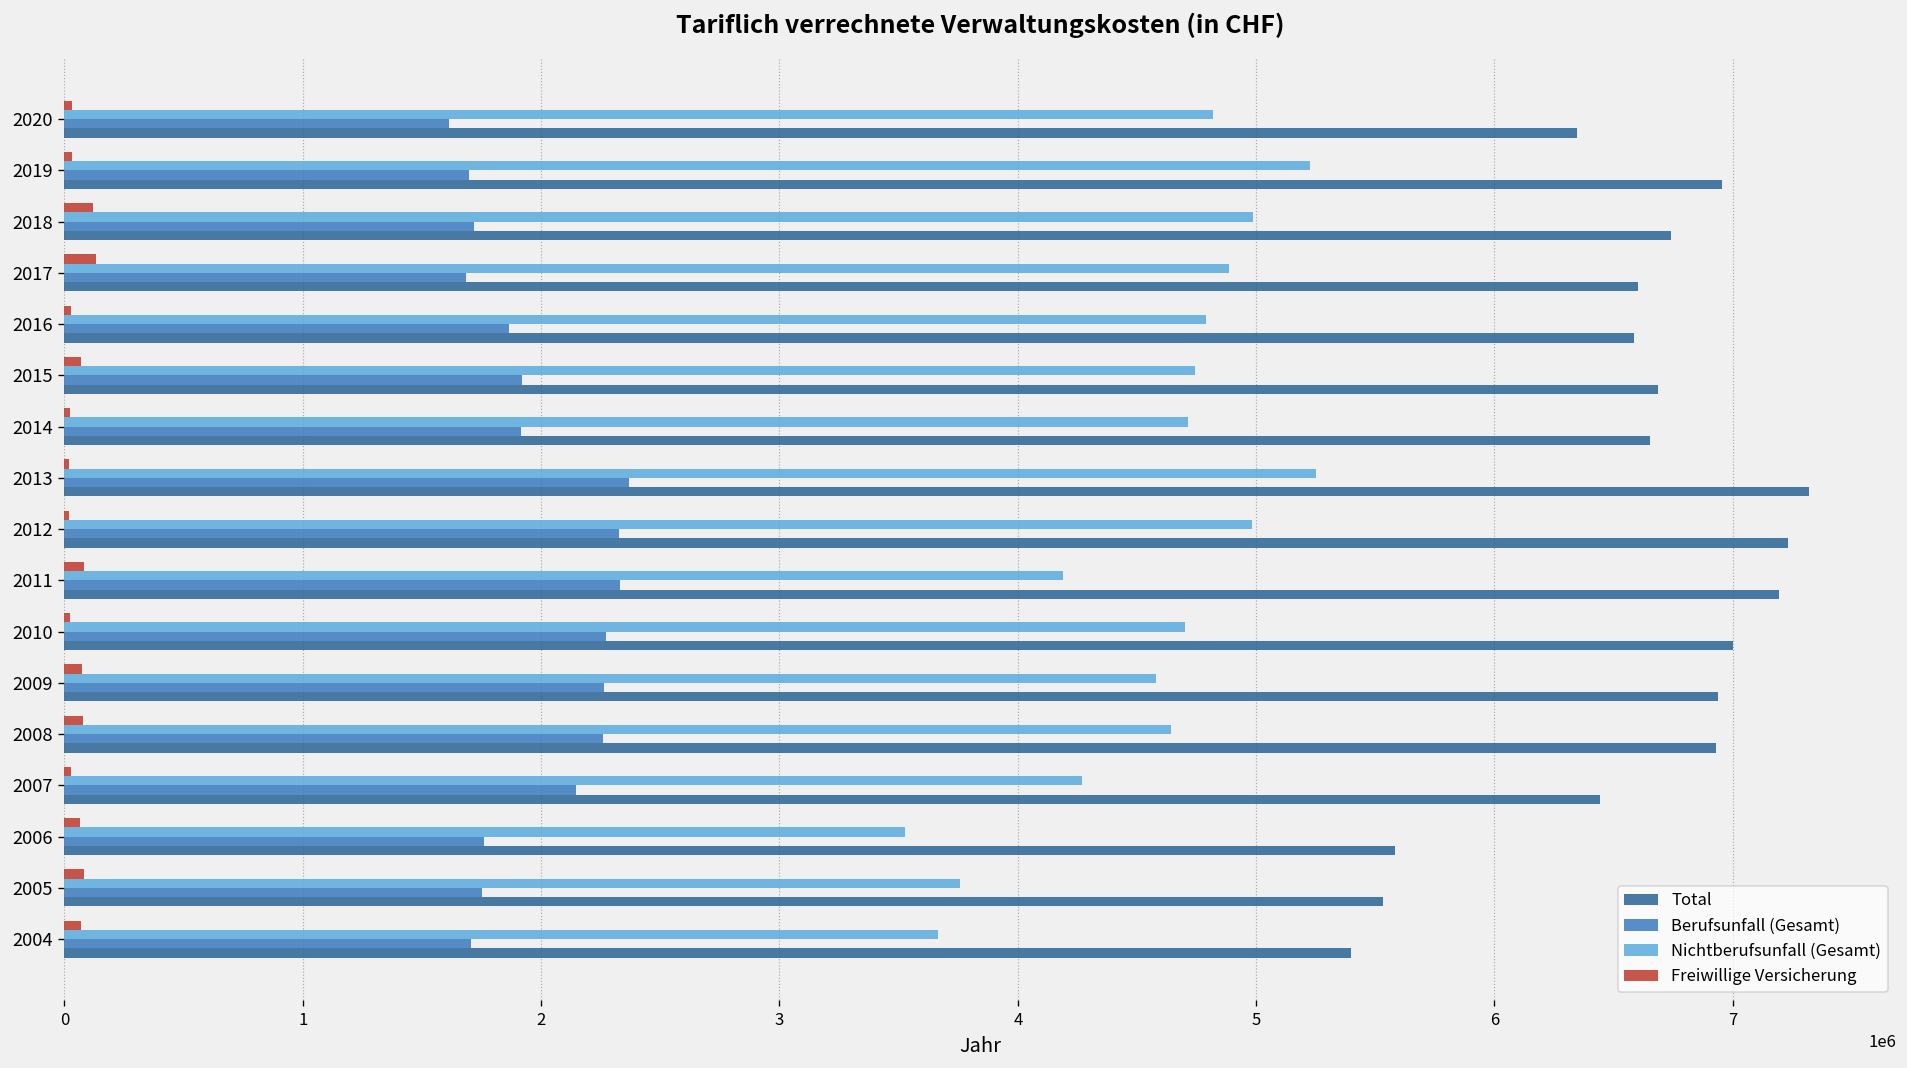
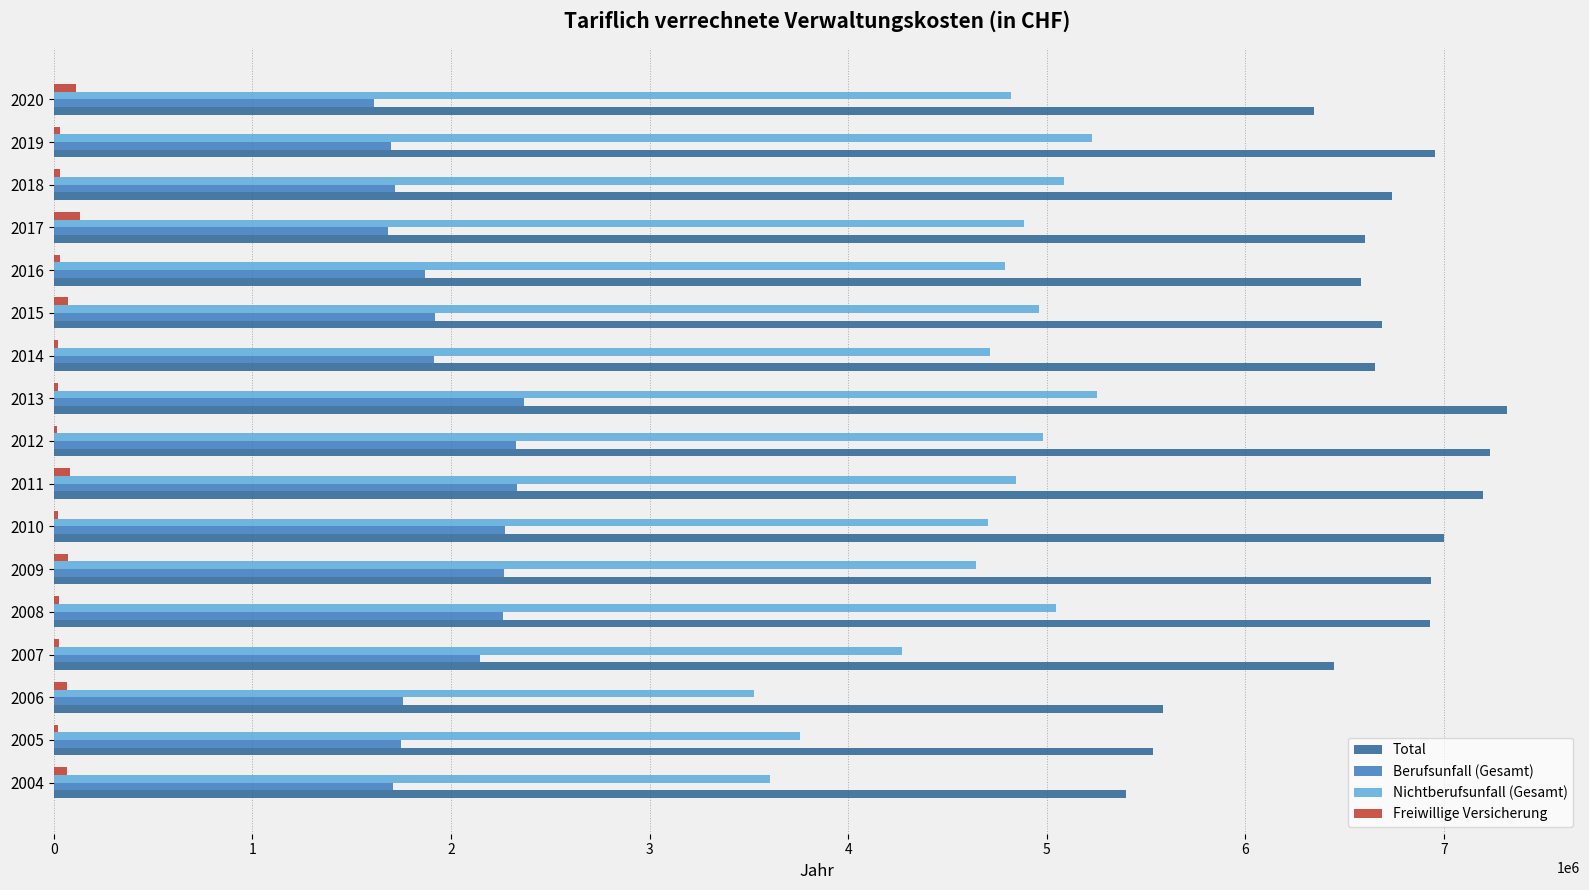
Freiwillige Versicherung, 2020: 30000 -> 110000
Freiwillige Versicherung, 2018: 120000 -> 30000
Nichtberufsunfall (Gesamt), 2018: 4990000 -> 5090000
Nichtberufsunfall (Gesamt), 2015: 4740000 -> 4960000
Nichtberufsunfall (Gesamt), 2011: 4190000 -> 4840000
Nichtberufsunfall (Gesamt), 2009: 4580000 -> 4640000
Freiwillige Versicherung, 2008: 80000 -> 30000
Nichtberufsunfall (Gesamt), 2008: 4640000 -> 5050000
Freiwillige Versicherung, 2005: 80000 -> 20000
Nichtberufsunfall (Gesamt), 2004: 3670000 -> 3610000
